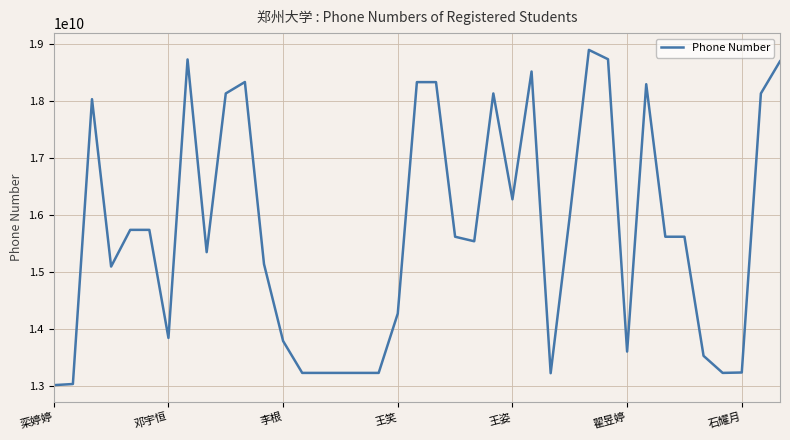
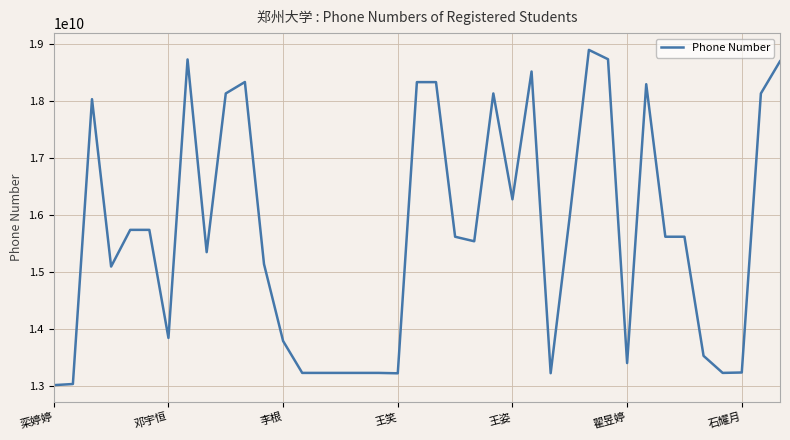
王笑: 14300000000 -> 13200000000
翟昱婷: 13600000000 -> 13400000000
